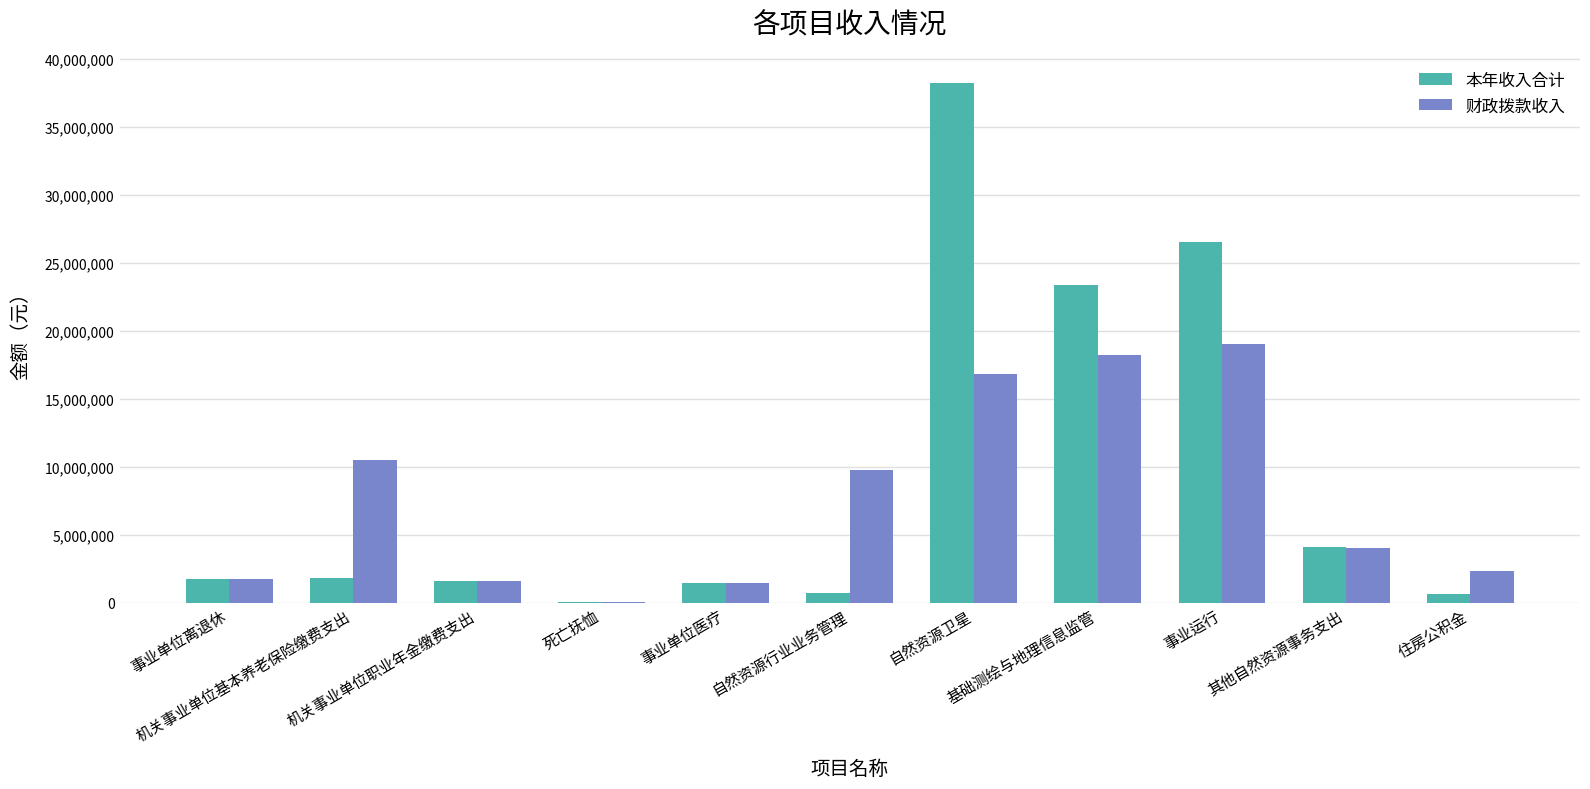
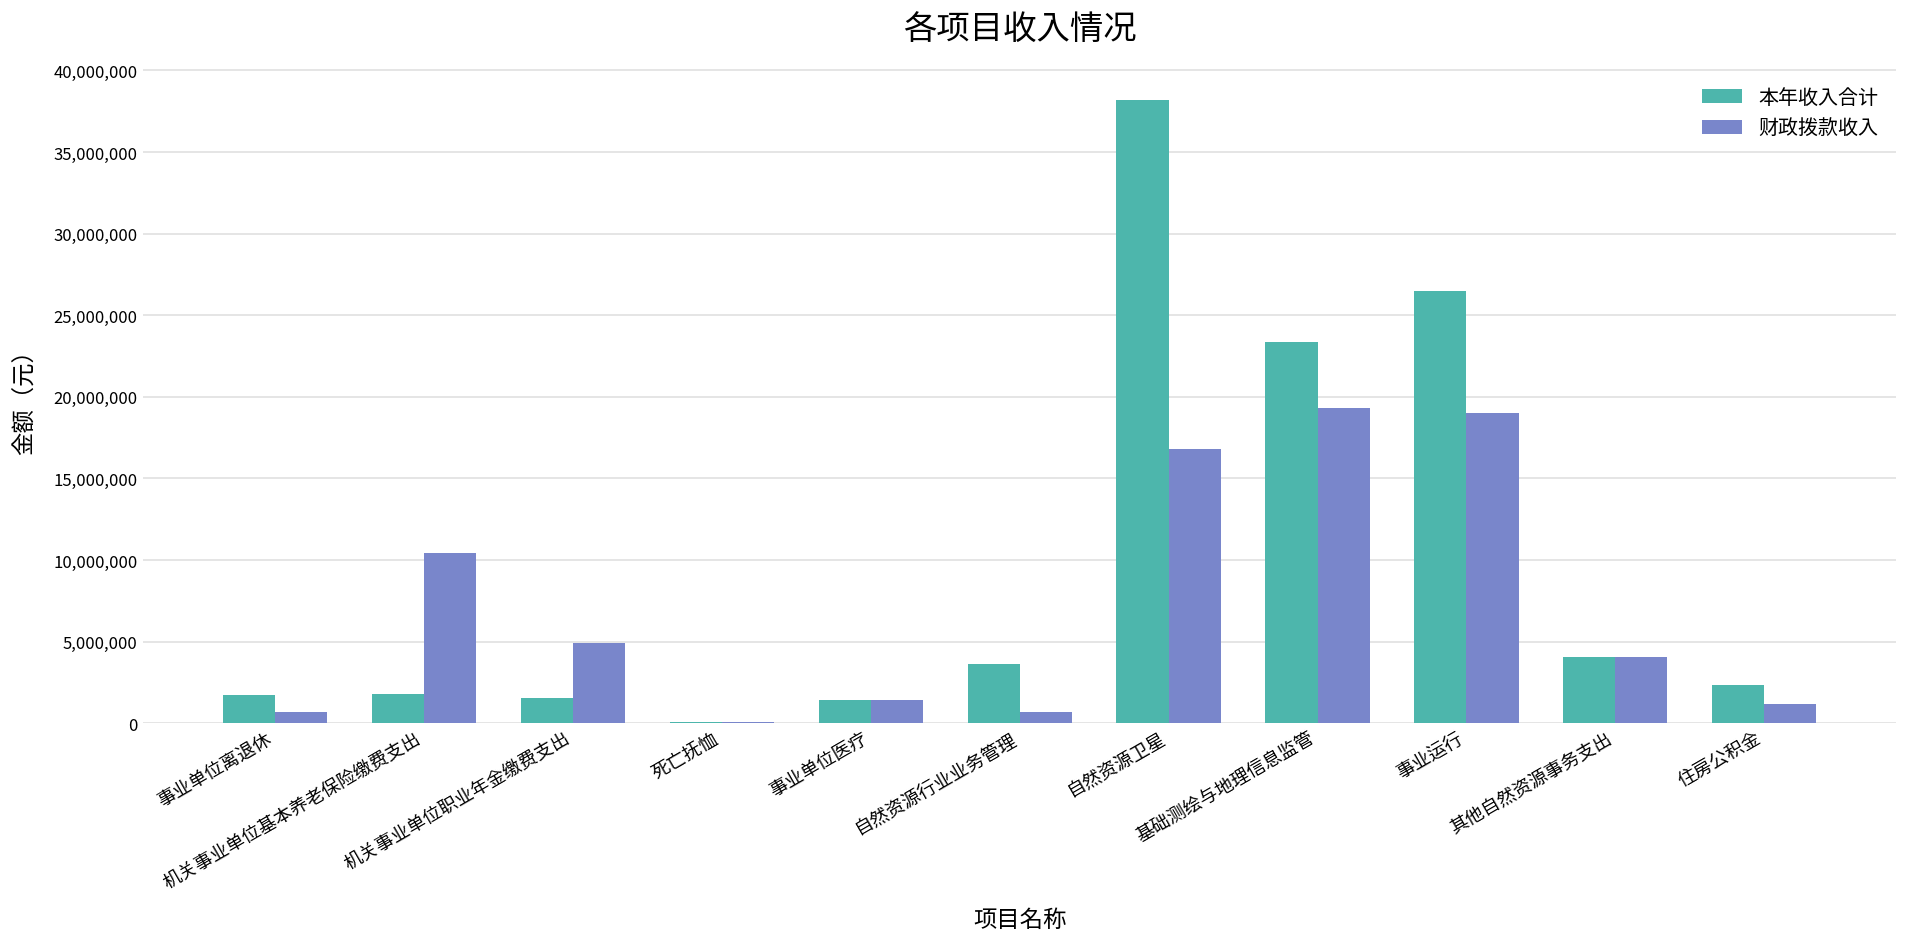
财政拨款收入, 事业单位离退休: 1,700,000 -> 700,000
财政拨款收入, 机关事业单位职业年金缴费支出: 1,500,000 -> 4,900,000
本年收入合计, 自然资源行业业务管理: 700,000 -> 3,600,000
财政拨款收入, 自然资源行业业务管理: 9,800,000 -> 700,000
财政拨款收入, 基础测绘与地理信息监管: 18,200,000 -> 19,300,000
本年收入合计, 住房公积金: 600,000 -> 2,300,000
财政拨款收入, 住房公积金: 2,300,000 -> 1,200,000
